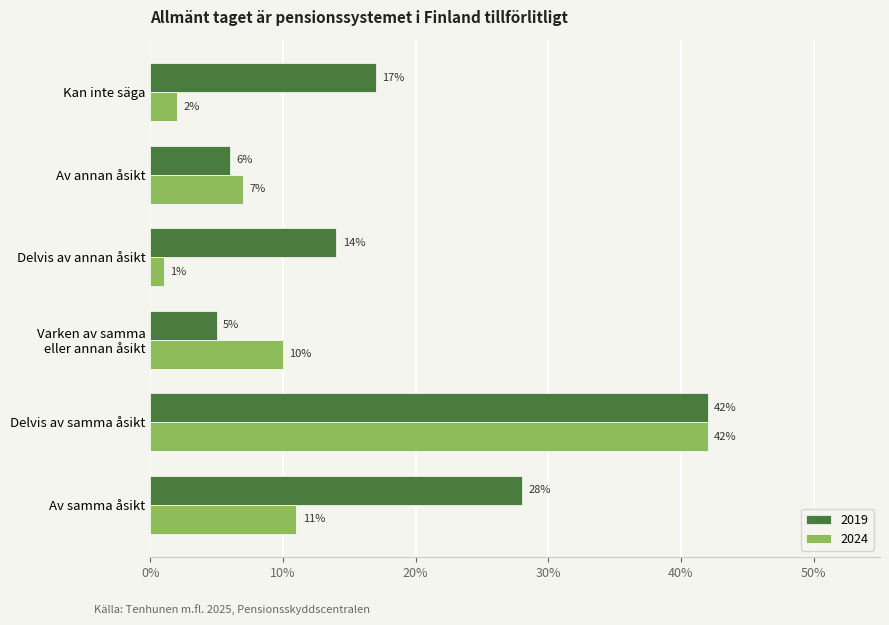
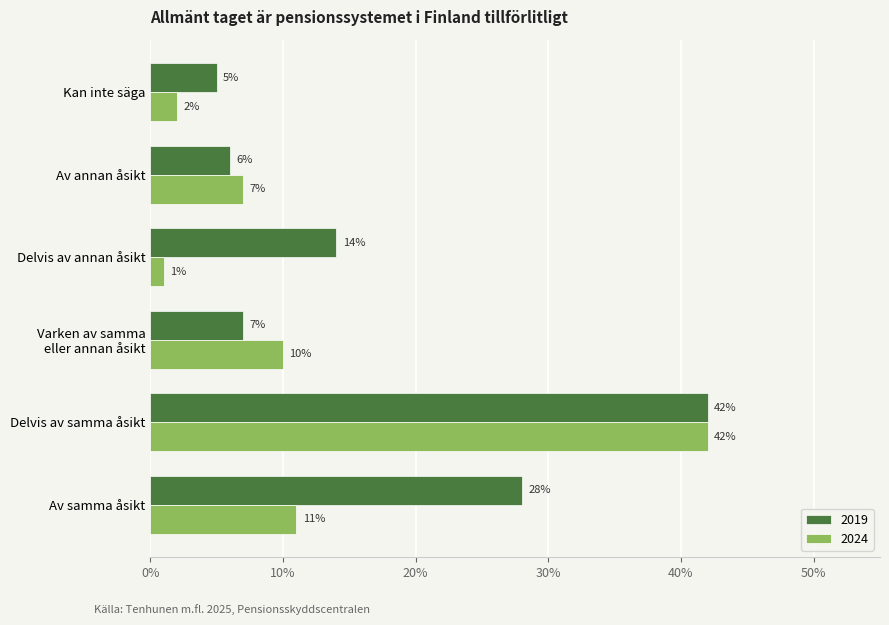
2019, Kan inte säga: 17% -> 5%
2019, Varken av samma eller annan åsikt: 5% -> 7%
